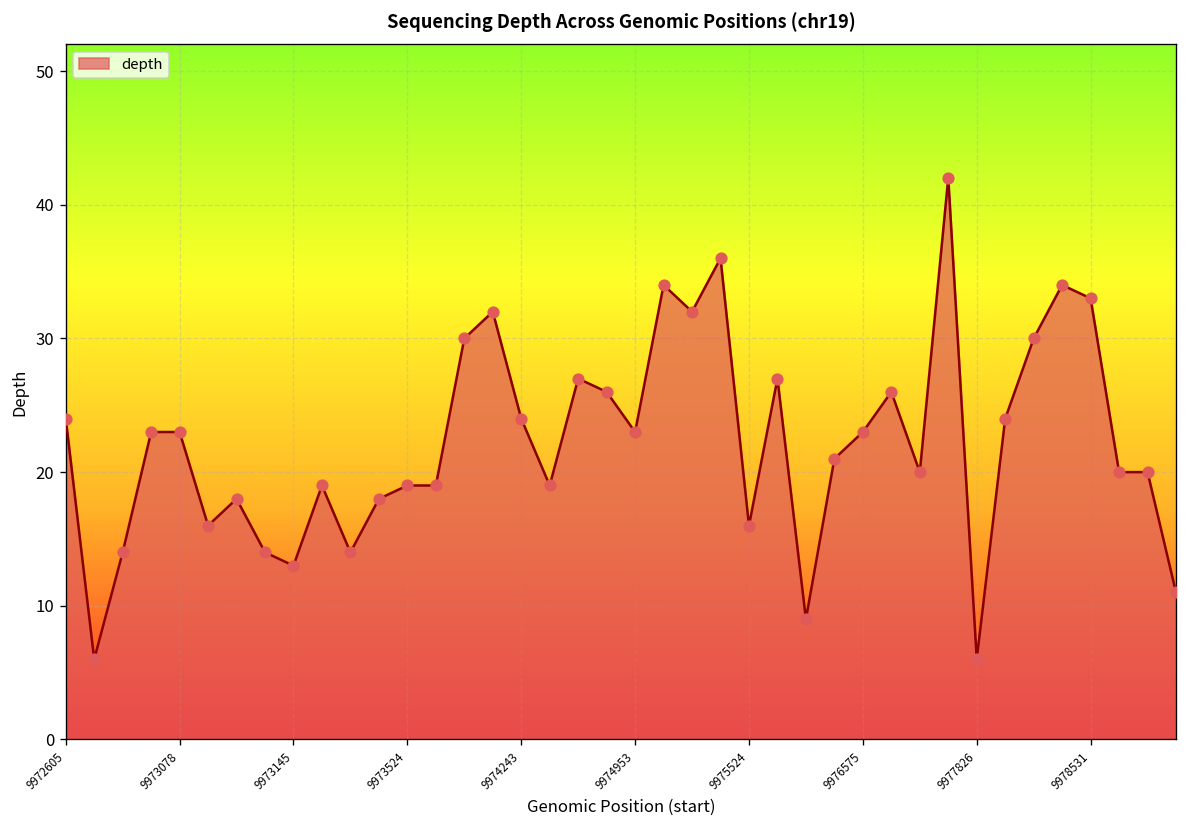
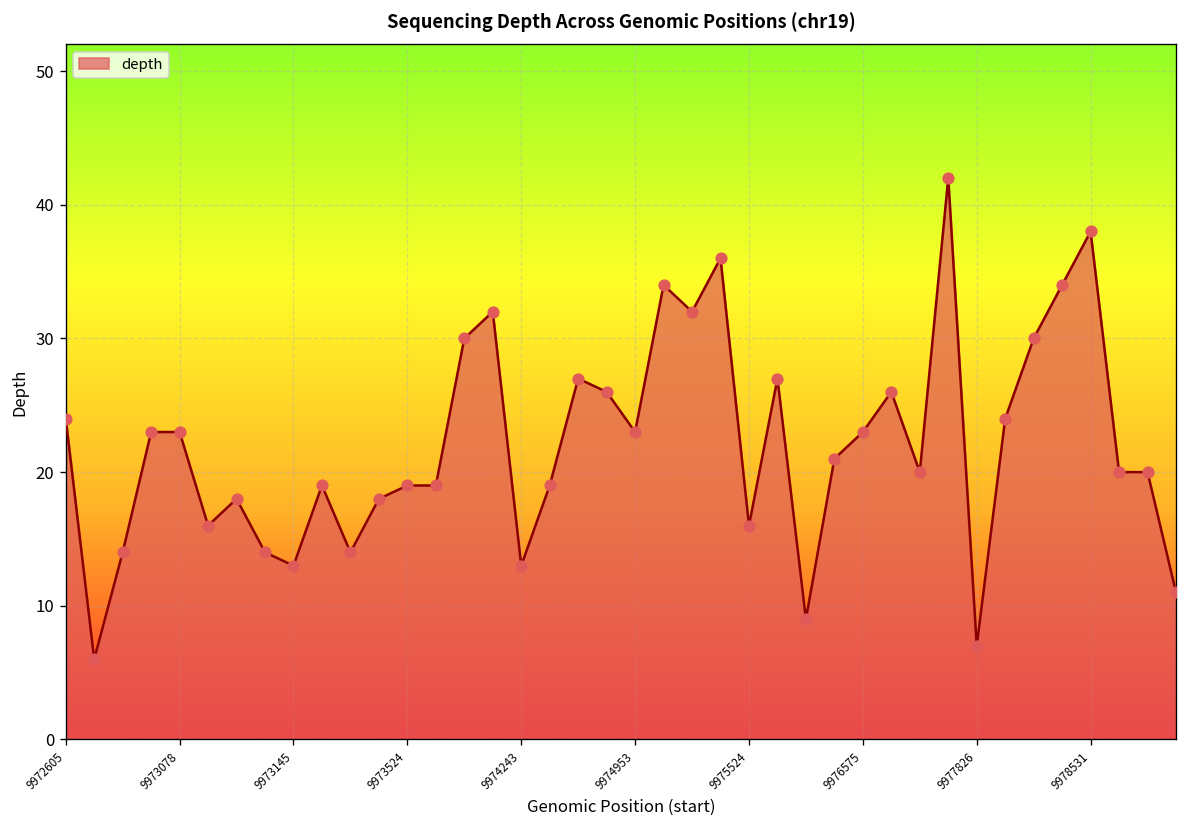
9974243: 24 -> 13
9977826: 6 -> 7
9978531: 33 -> 38
